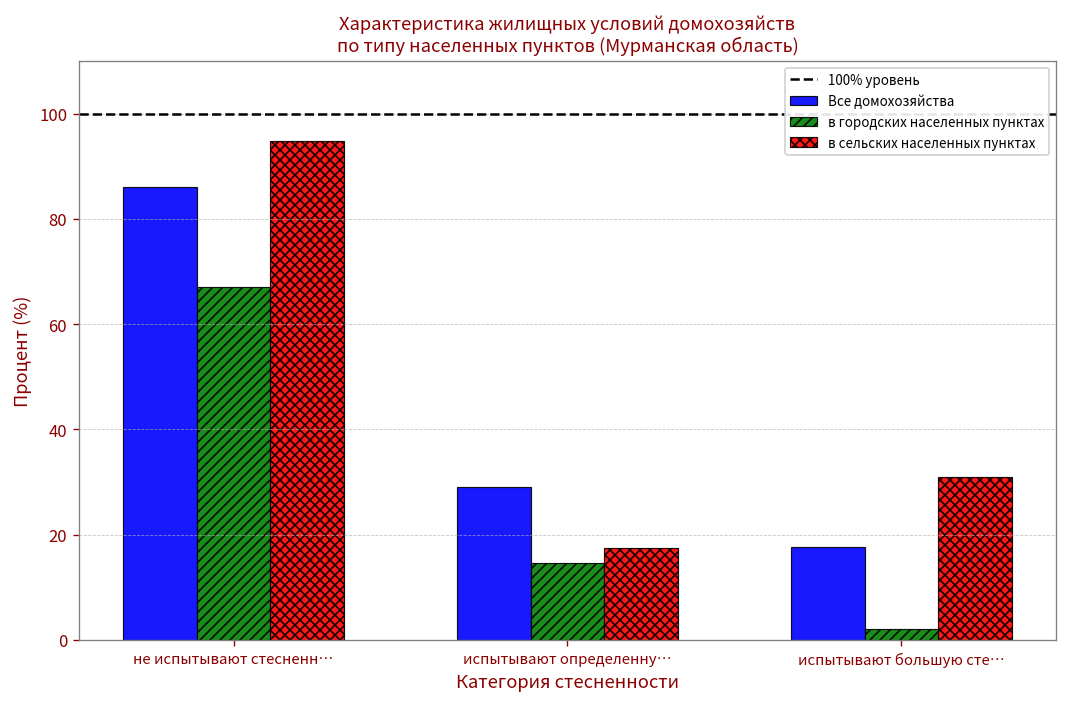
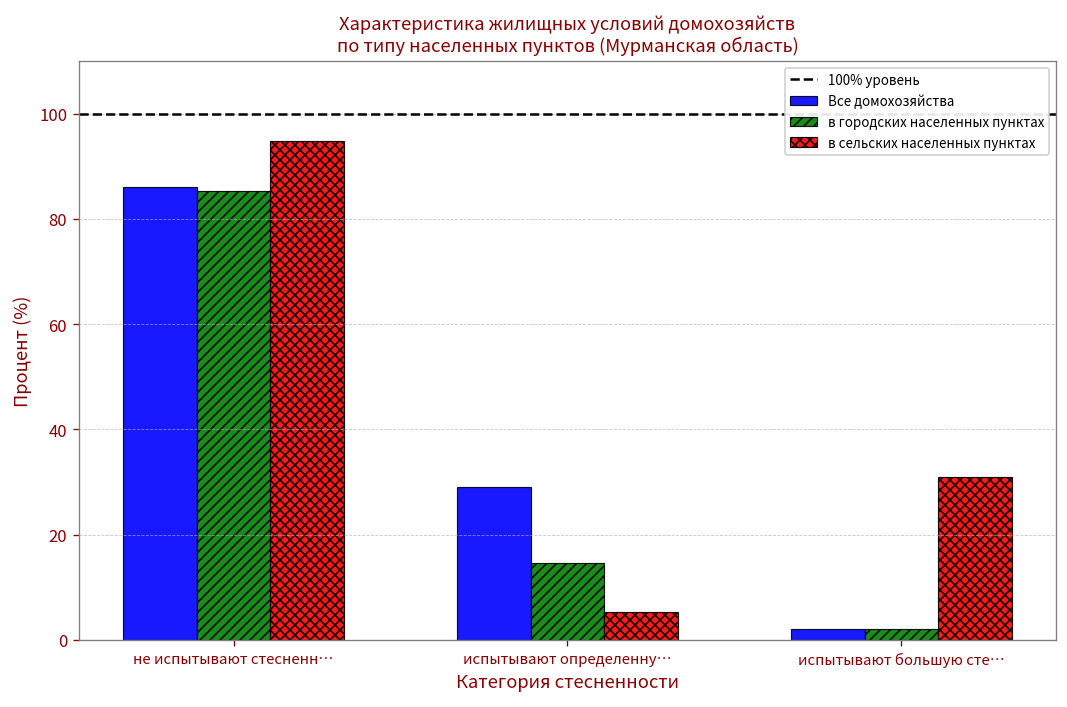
в городских населенных пунктах, не испытывают стесненн…: 67 -> 85
в сельских населенных пунктах, испытывают определенну…: 18 -> 5
Все домохозяйства, испытывают большую сте…: 18 -> 2
